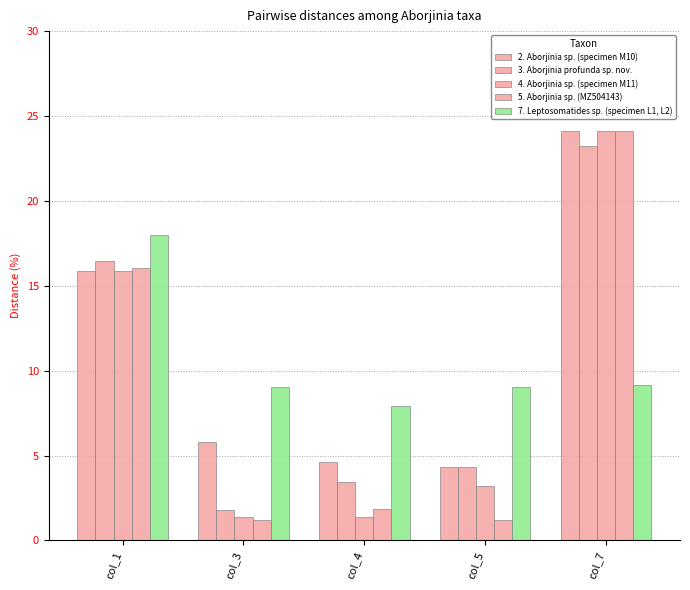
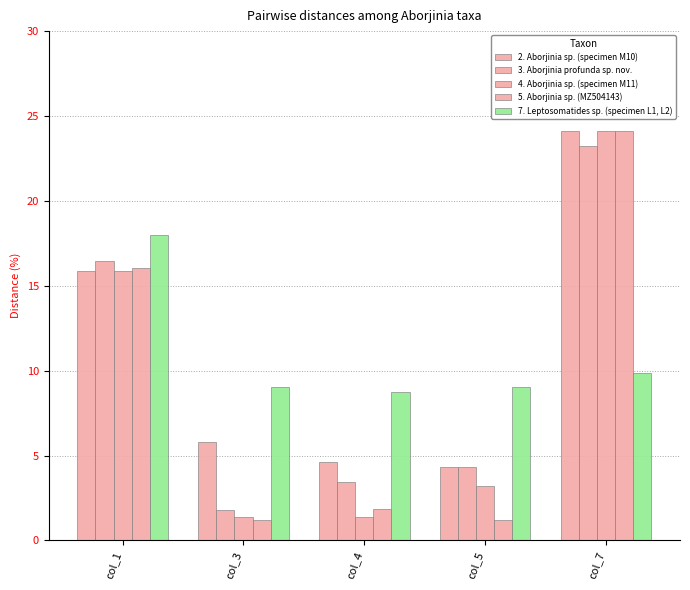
7. Leptosomatides sp. (specimen L1, L2), col_4: 7.9 -> 8.7
7. Leptosomatides sp. (specimen L1, L2), col_7: 9.2 -> 9.9
